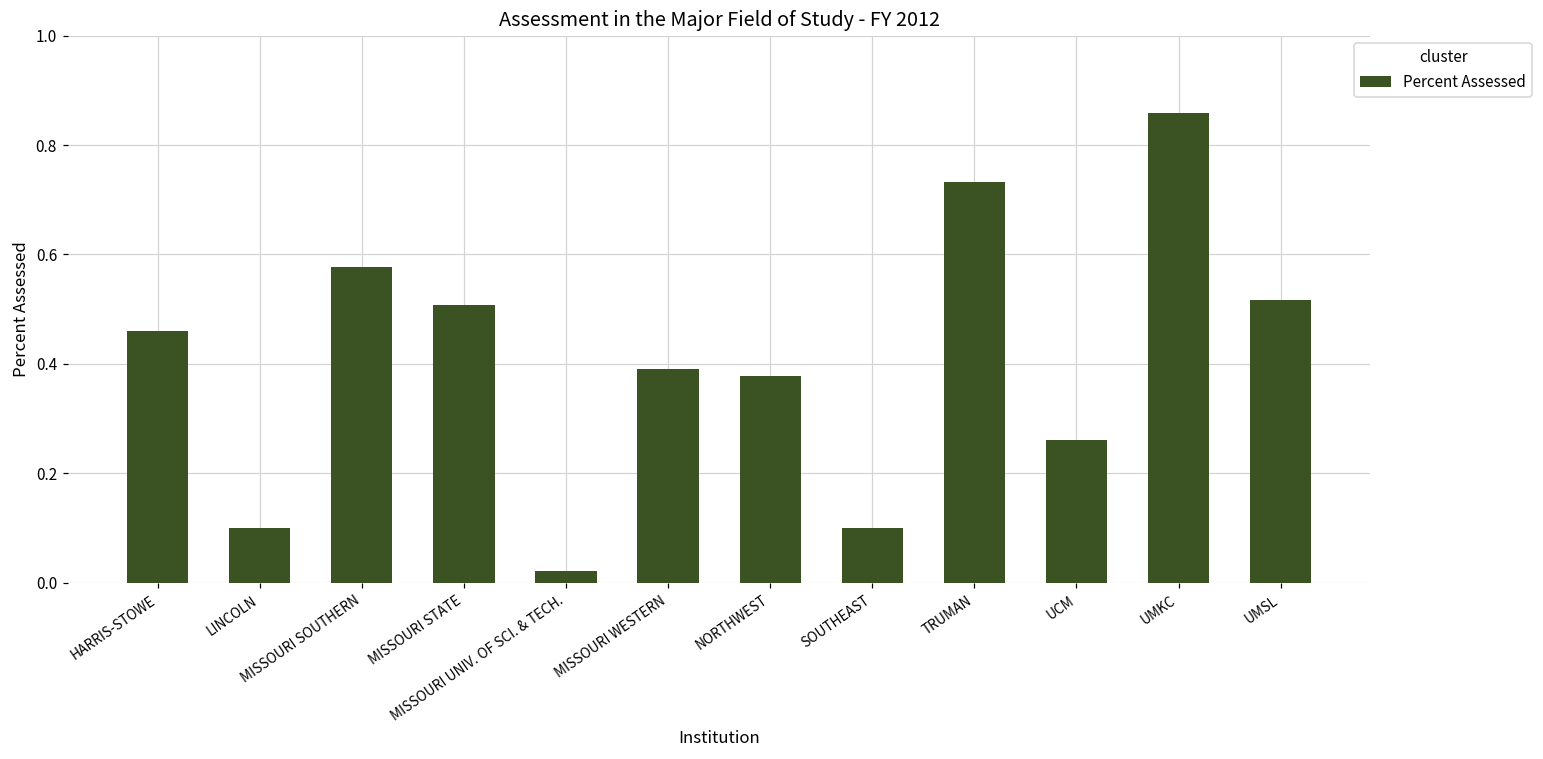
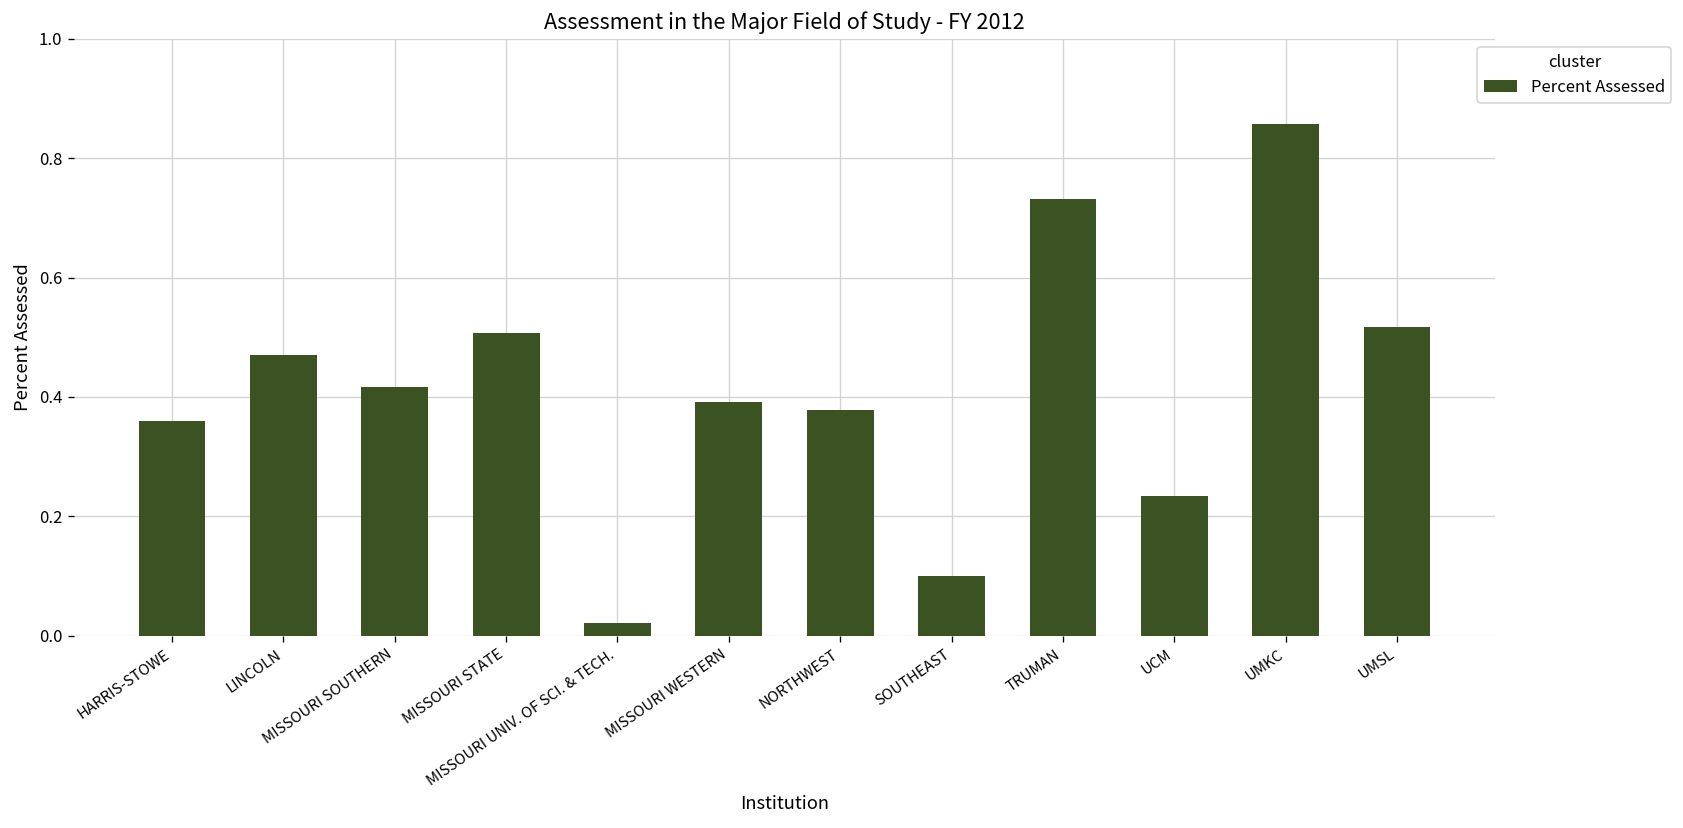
HARRIS-STOWE: 0.46 -> 0.36
LINCOLN: 0.10 -> 0.47
MISSOURI SOUTHERN: 0.58 -> 0.42
UCM: 0.26 -> 0.23
